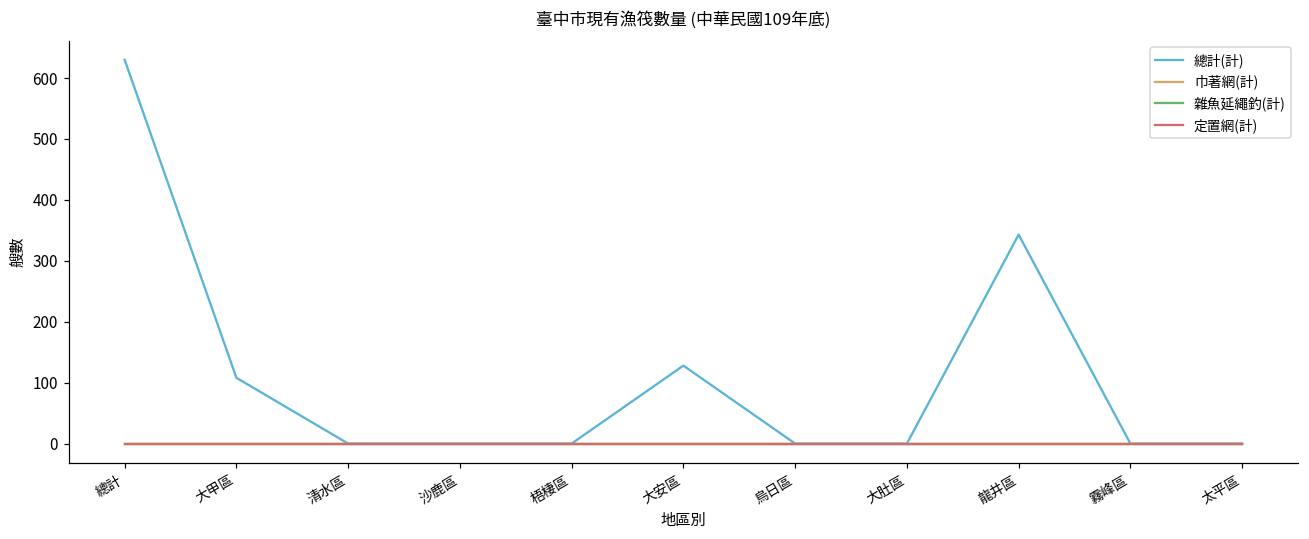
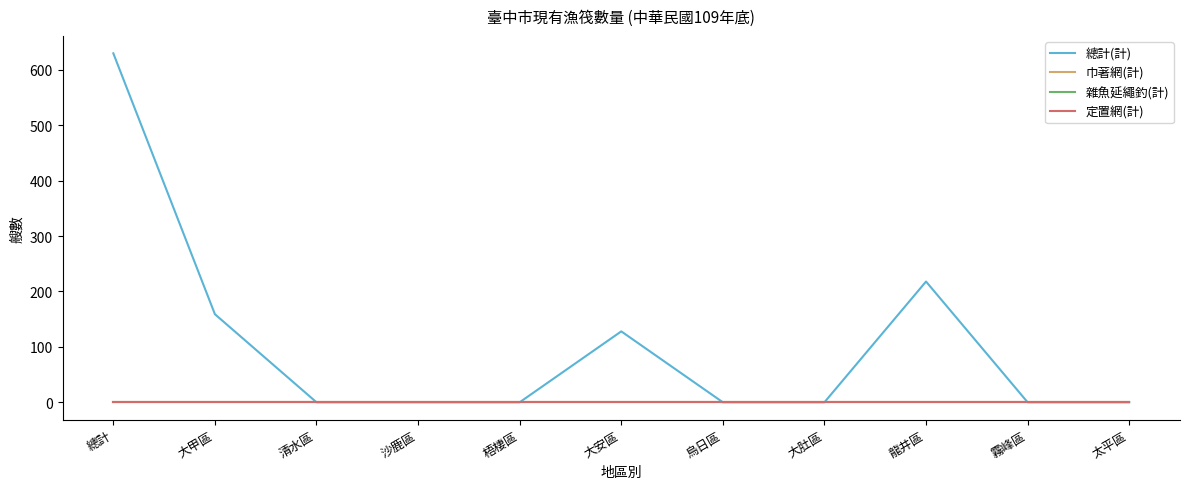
總計(計), 大甲區: 110 -> 160
總計(計), 龍井區: 340 -> 220
